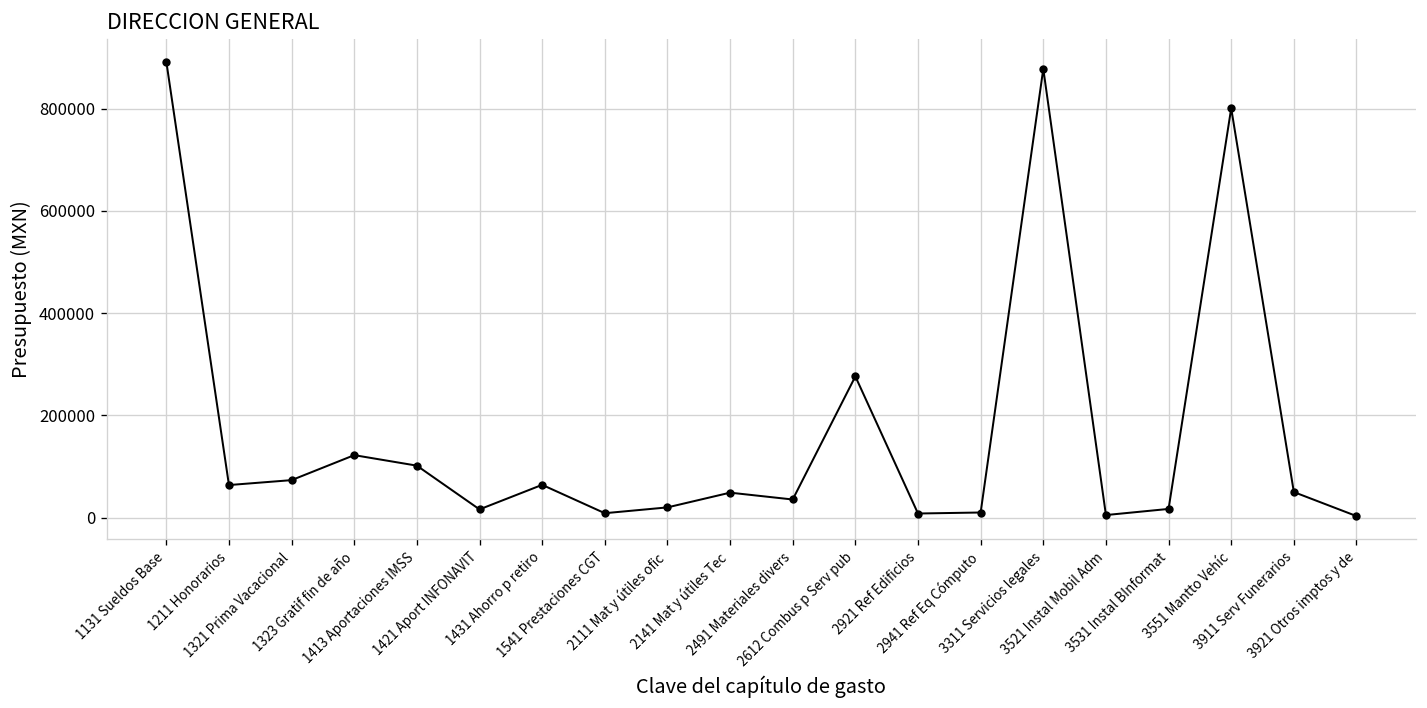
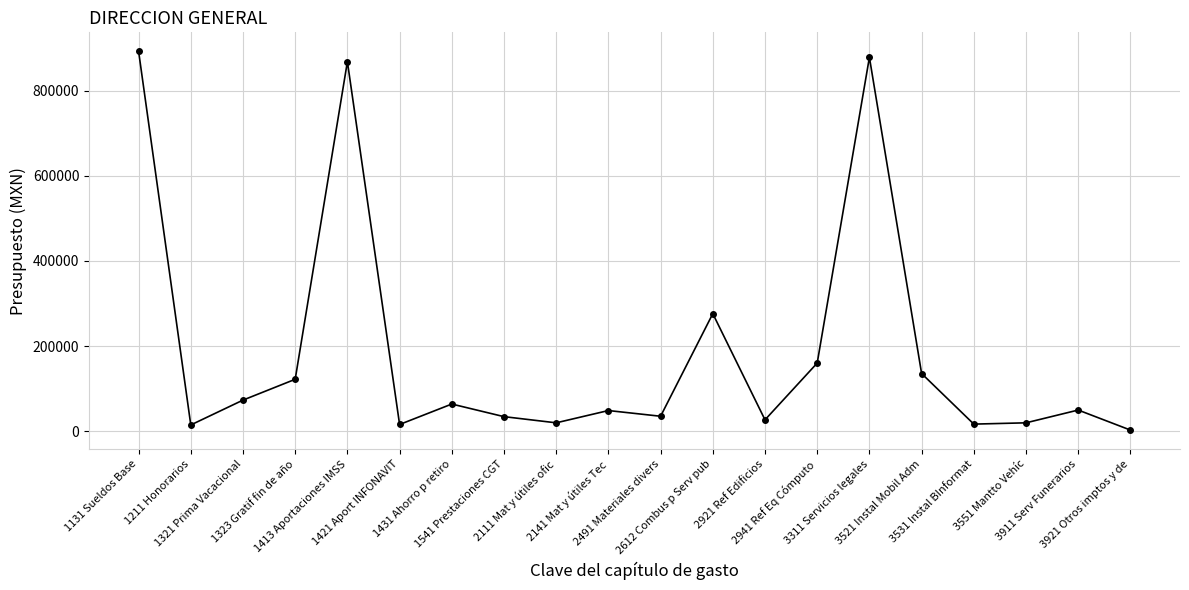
1211 Honorarios: 60000 -> 20000
1413 Aportaciones IMSS: 100000 -> 870000
1541 Prestaciones CGT: 10000 -> 30000
2921 Ref Edificios: 10000 -> 30000
2941 Ref Eq Cómputo: 10000 -> 160000
3521 Instal Mobil Adm: 10000 -> 140000
3551 Mantto Vehíc: 800000 -> 20000
